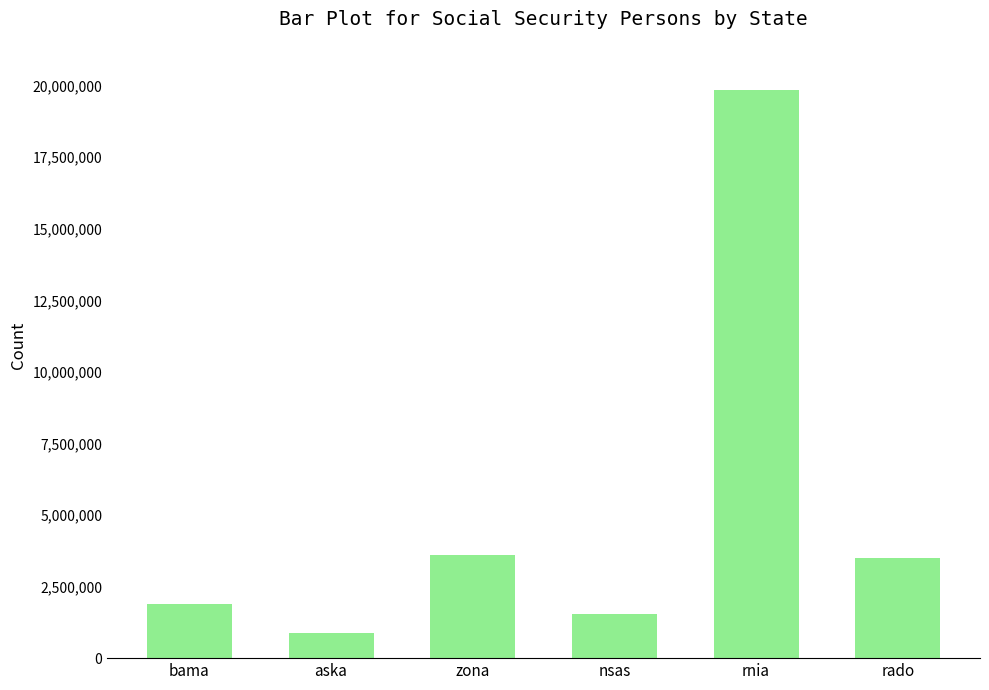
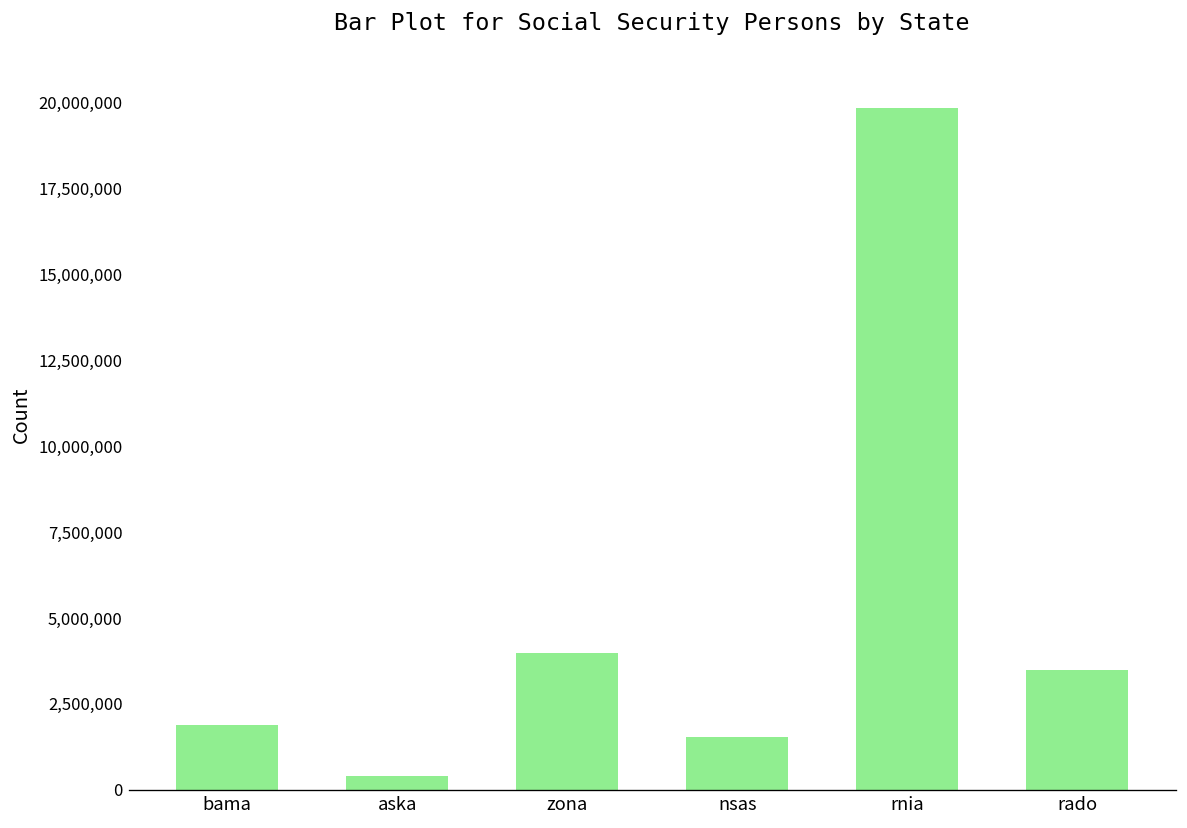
aska: 900,000 -> 400,000
zona: 3,600,000 -> 4,000,000
